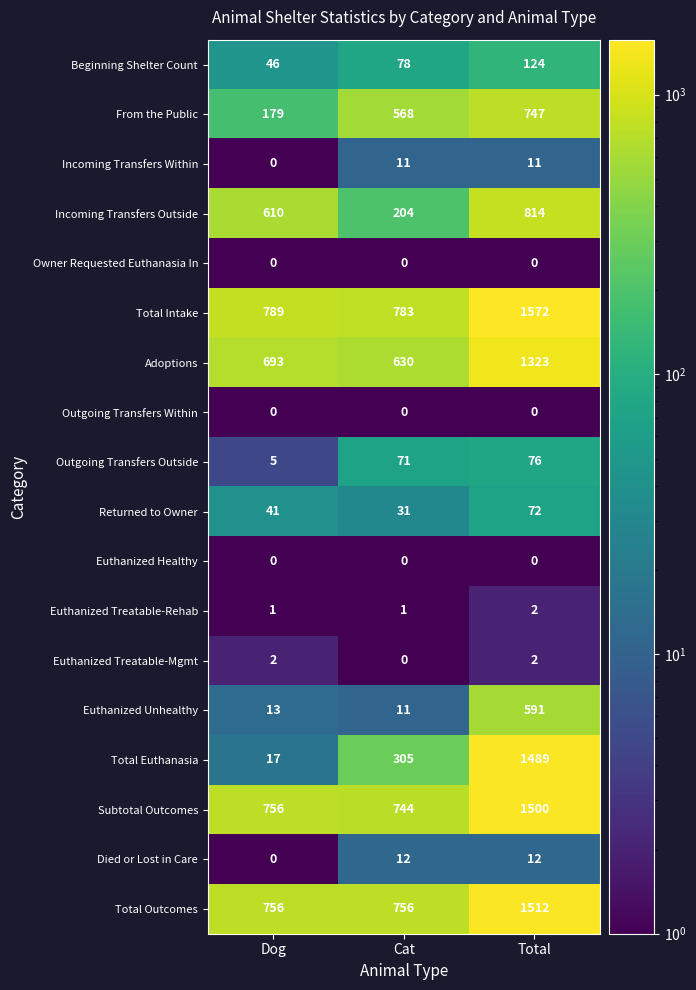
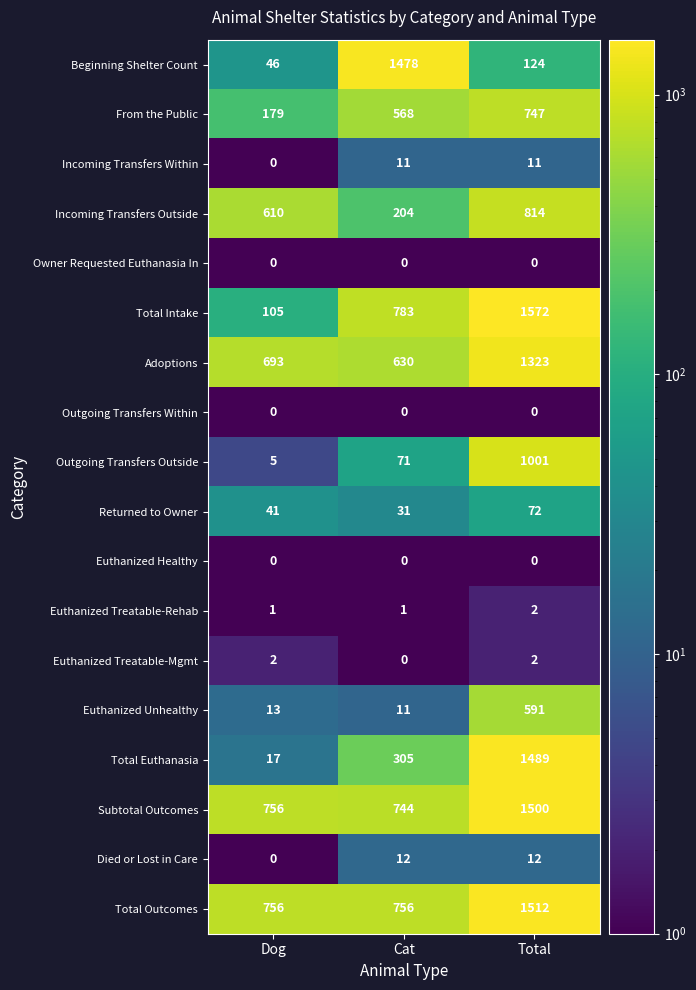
Beginning Shelter Count, Cat: 78 -> 1478
Total Intake, Dog: 789 -> 105
Outgoing Transfers Outside, Total: 76 -> 1001
